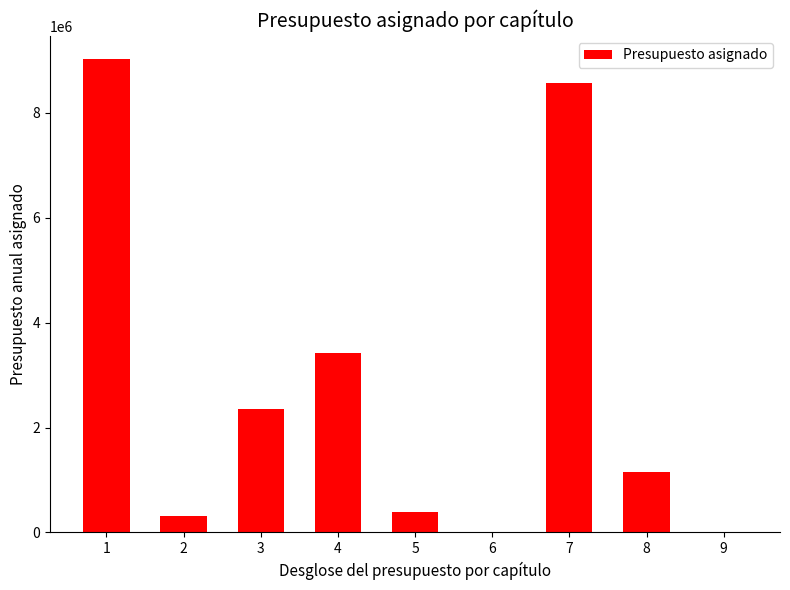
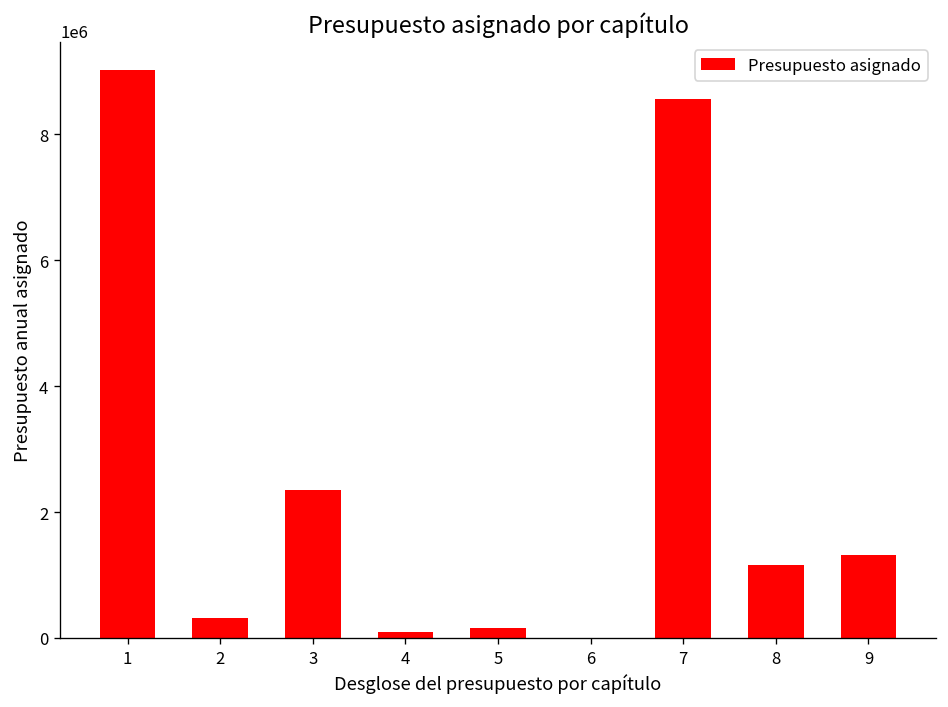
4: 3400000 -> 100000
5: 400000 -> 200000
9: 0 -> 1300000
